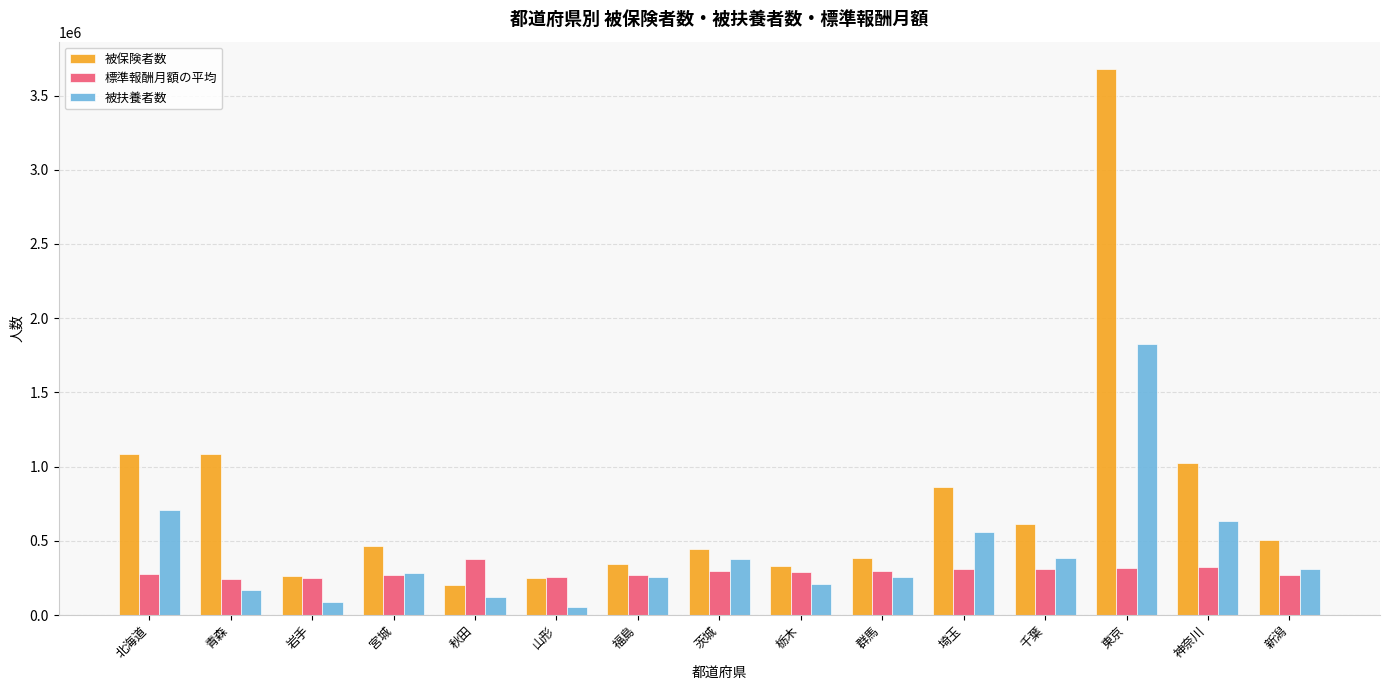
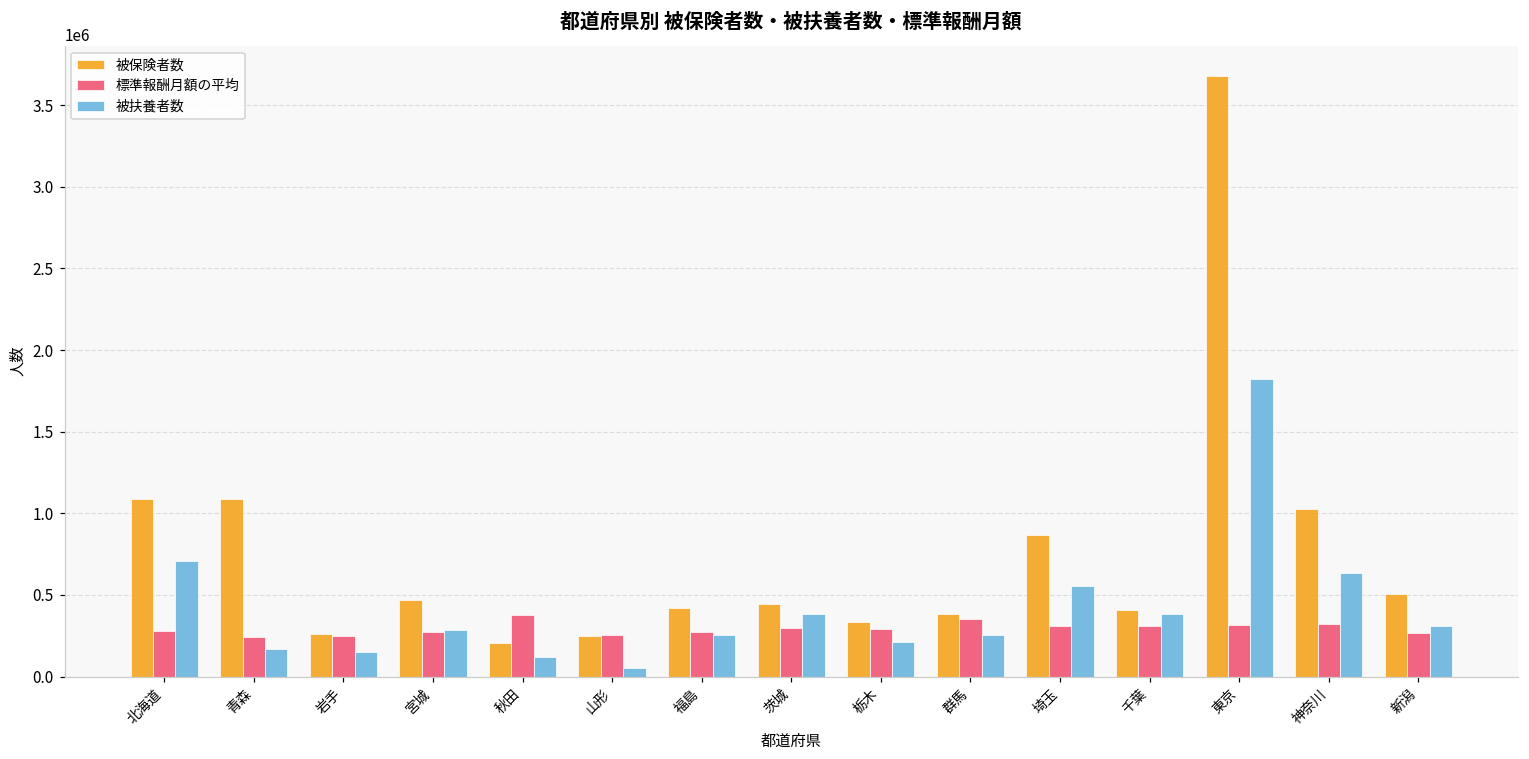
被扶養者数, 岩手: 90000 -> 150000
被保険者数, 福島: 340000 -> 420000
標準報酬月額の平均, 群馬: 290000 -> 350000
被保険者数, 千葉: 610000 -> 410000
